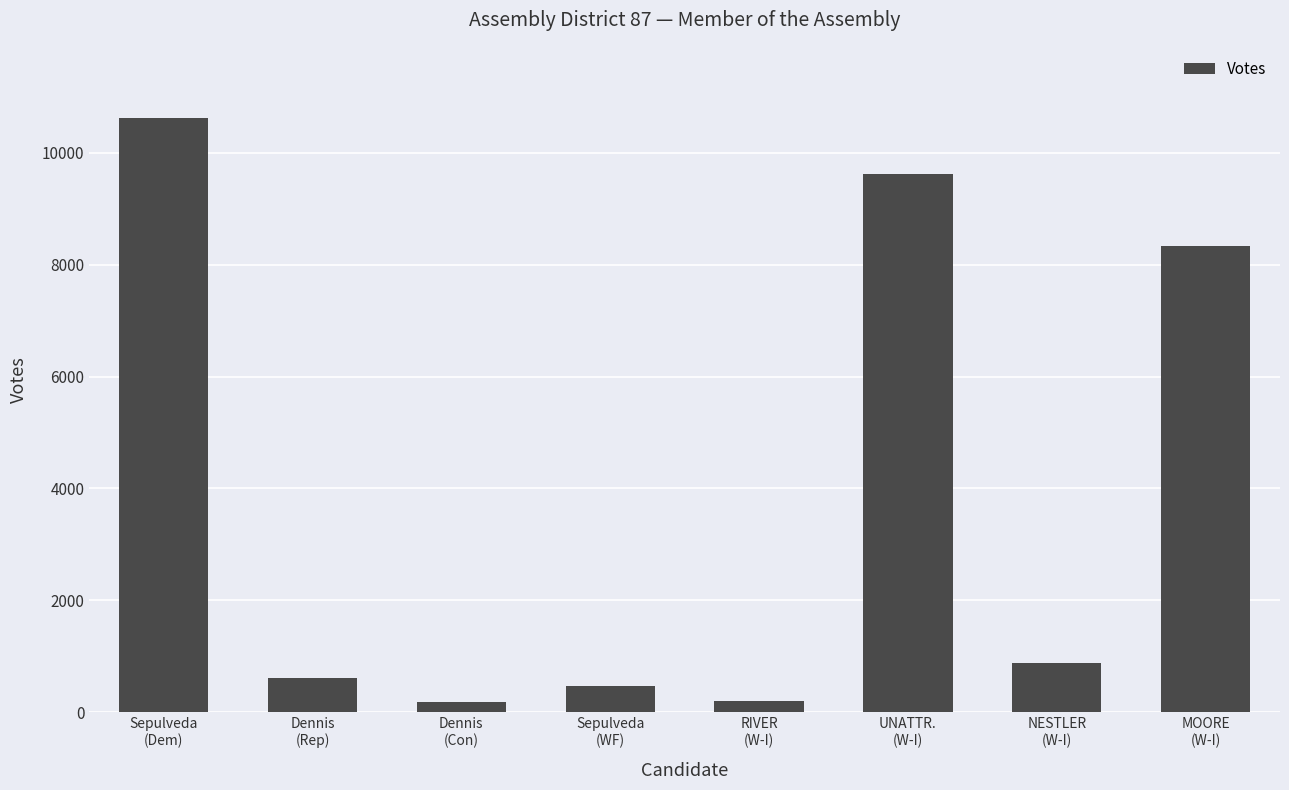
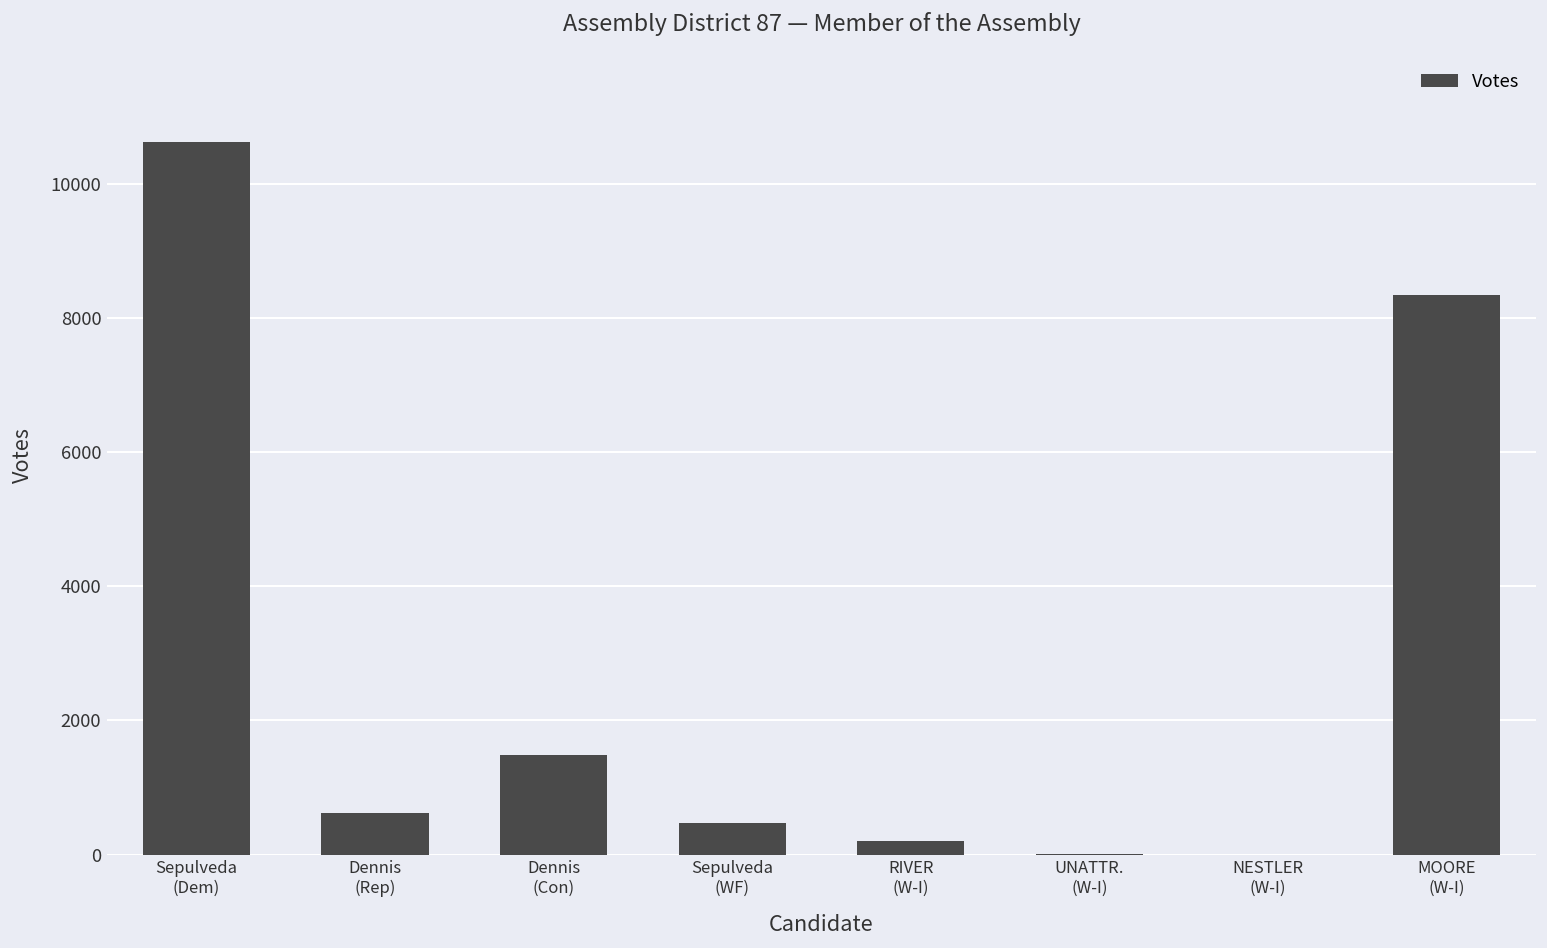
Dennis (Con): 200 -> 1500
UNATTR. (W-I): 9600 -> 0
NESTLER (W-I): 900 -> 0
